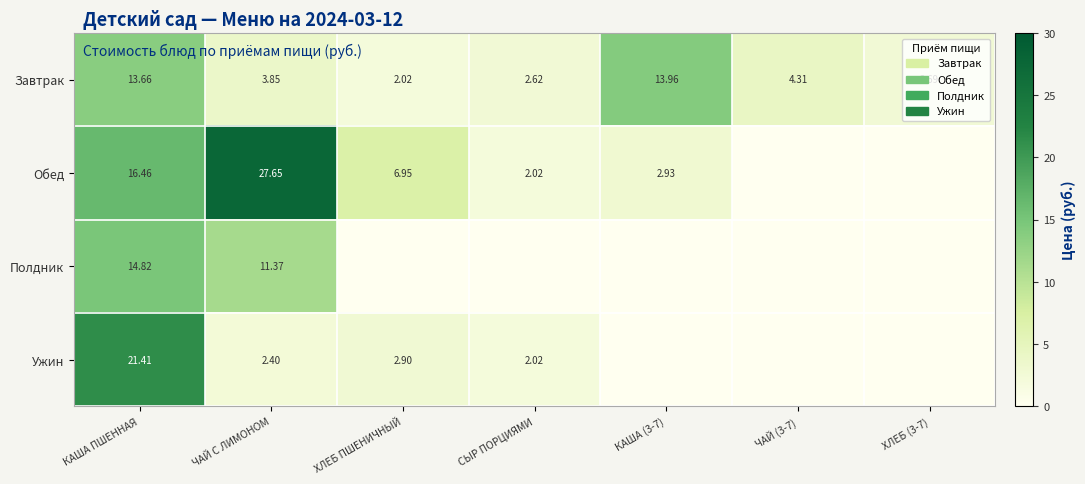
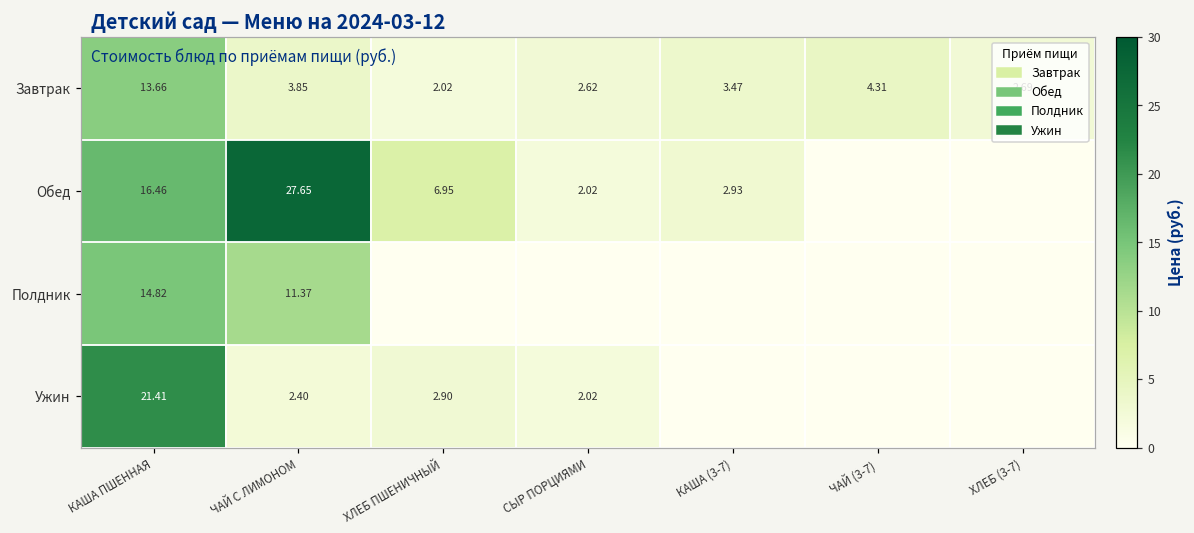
Завтрак, КАША (3-7): 13.96 -> 3.47
